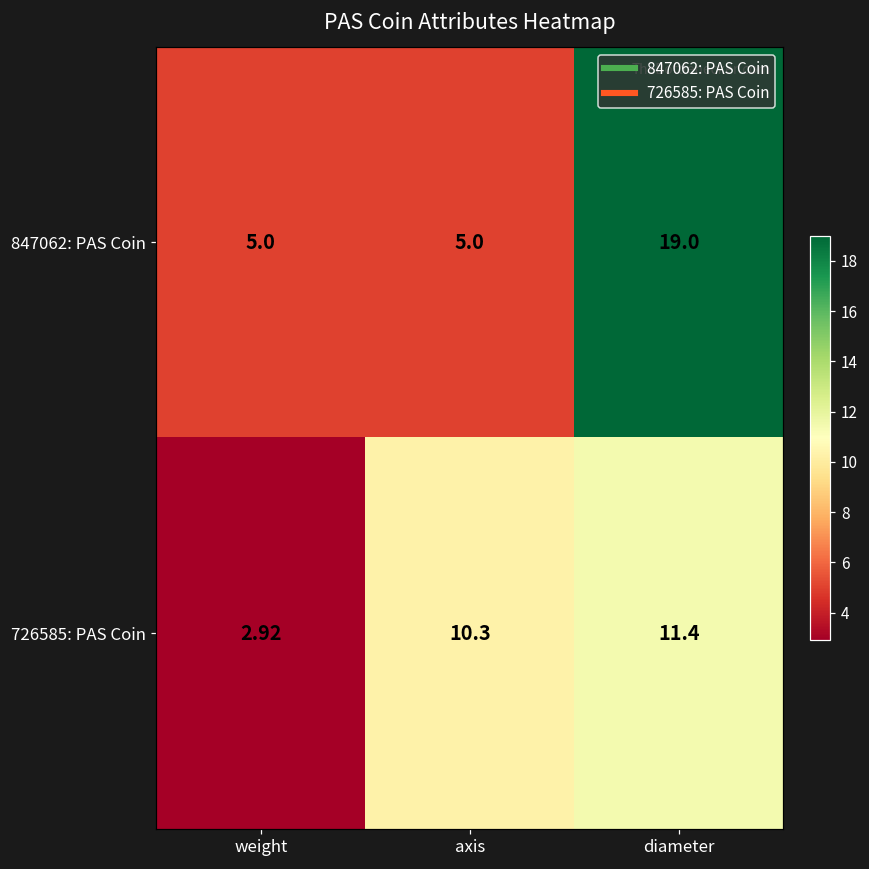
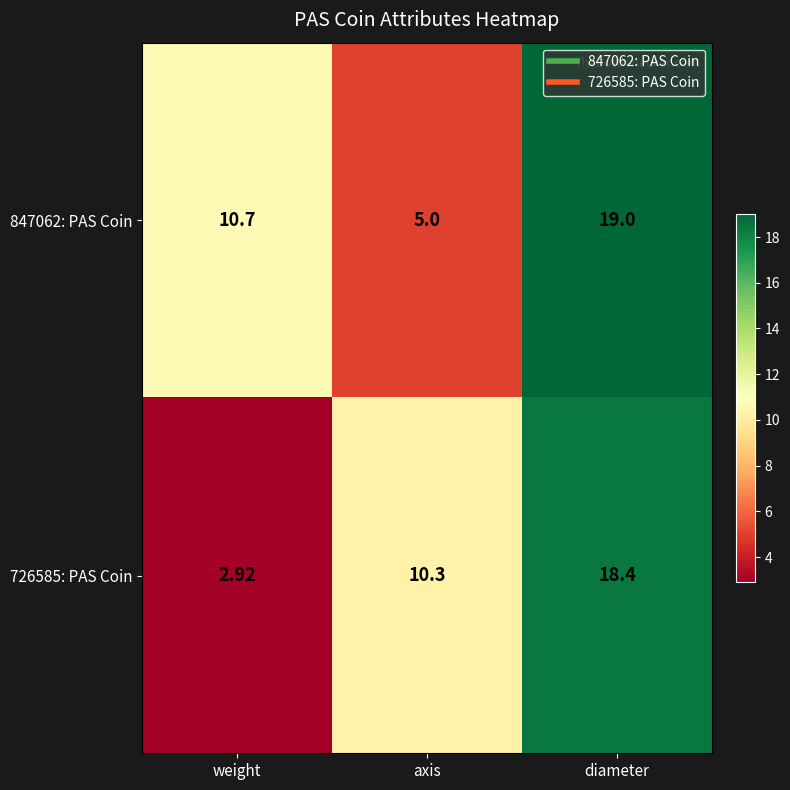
847062: PAS Coin, weight: 5.0 -> 10.7
726585: PAS Coin, diameter: 11.4 -> 18.4
